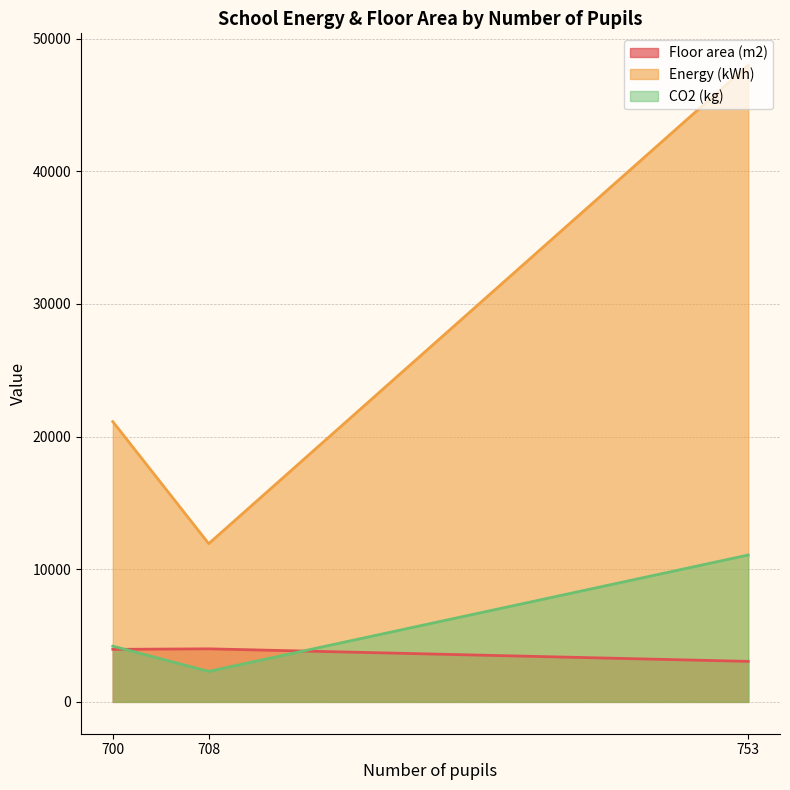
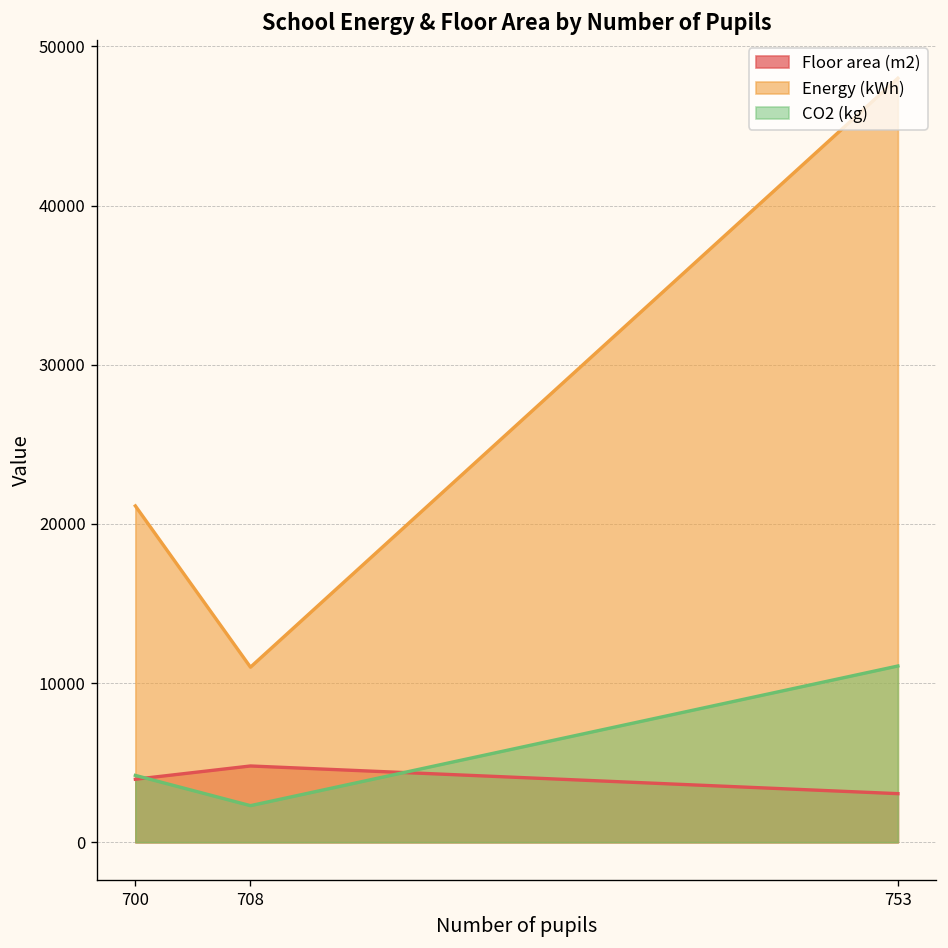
Floor area (m2), 708: 4000 -> 4800
Energy (kWh), 708: 11900 -> 11000
